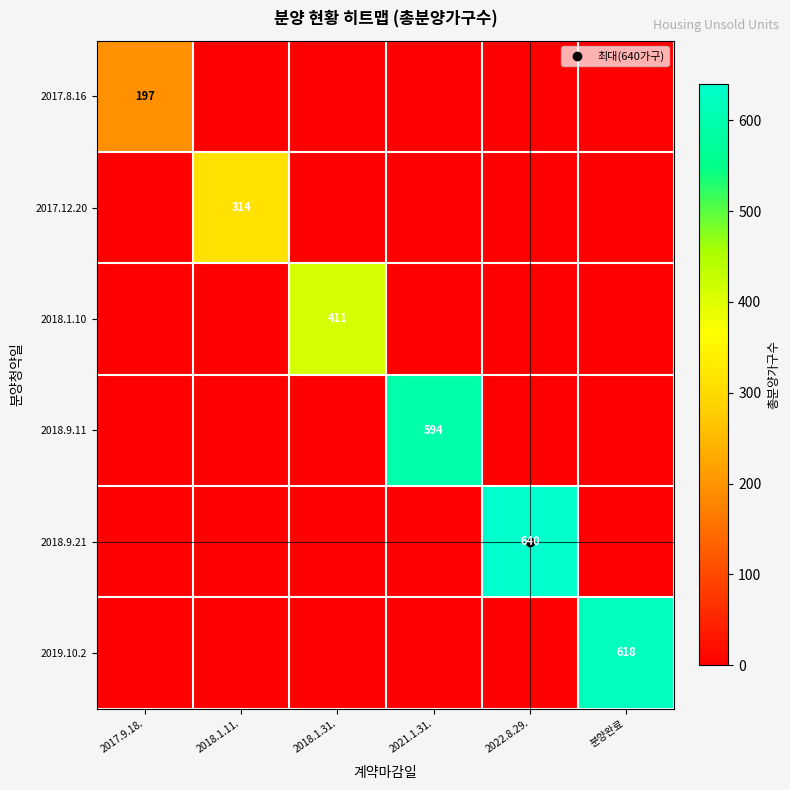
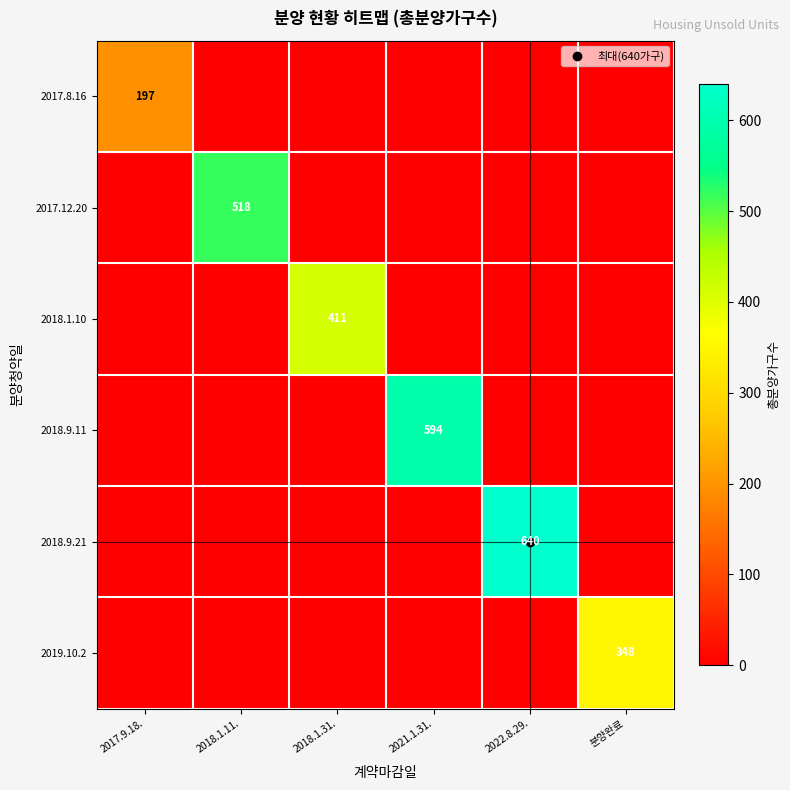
2017.12.20, 2018.1.11.: 314 -> 518
2019.10.2, 분양완료: 618 -> 348
